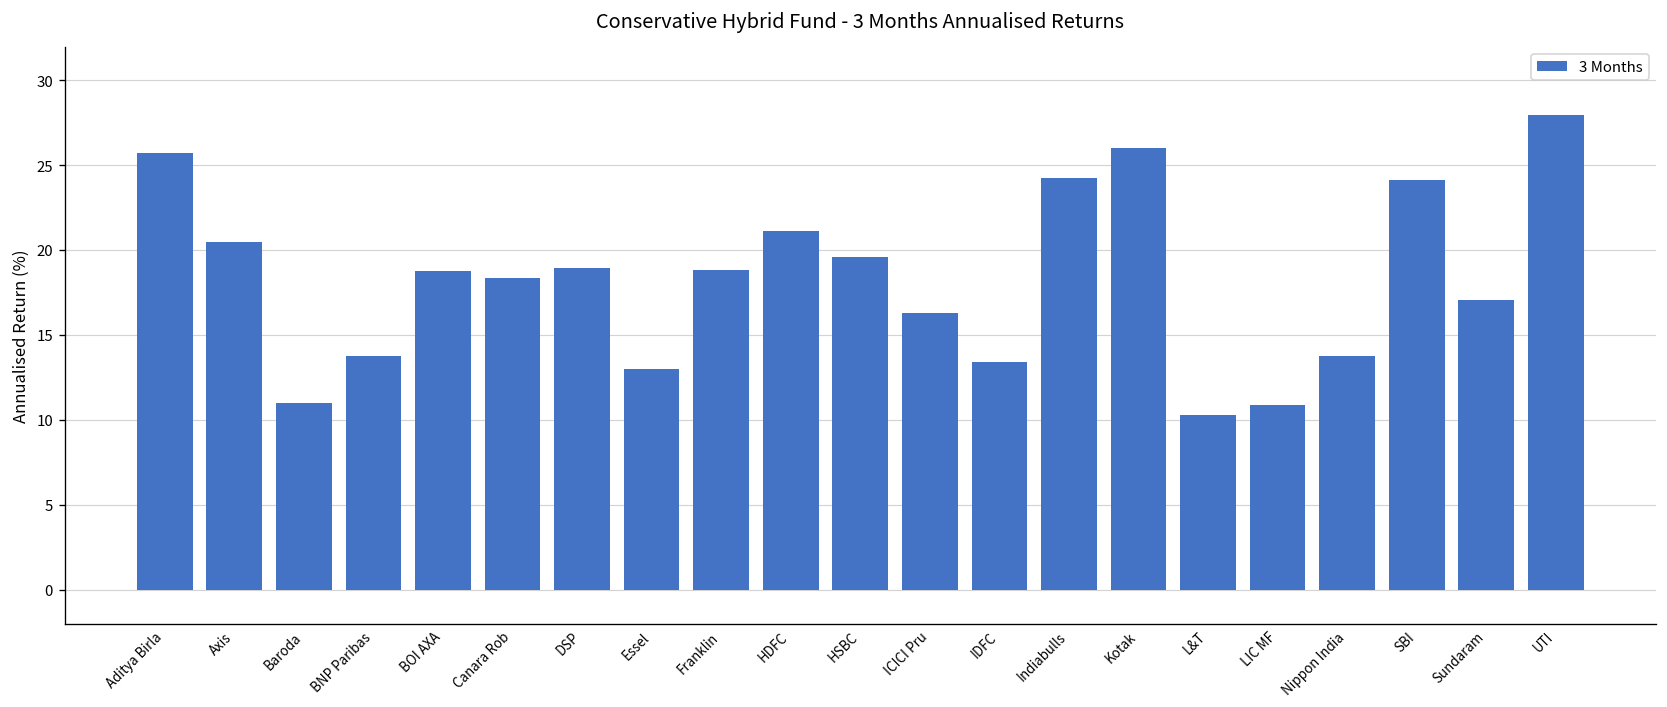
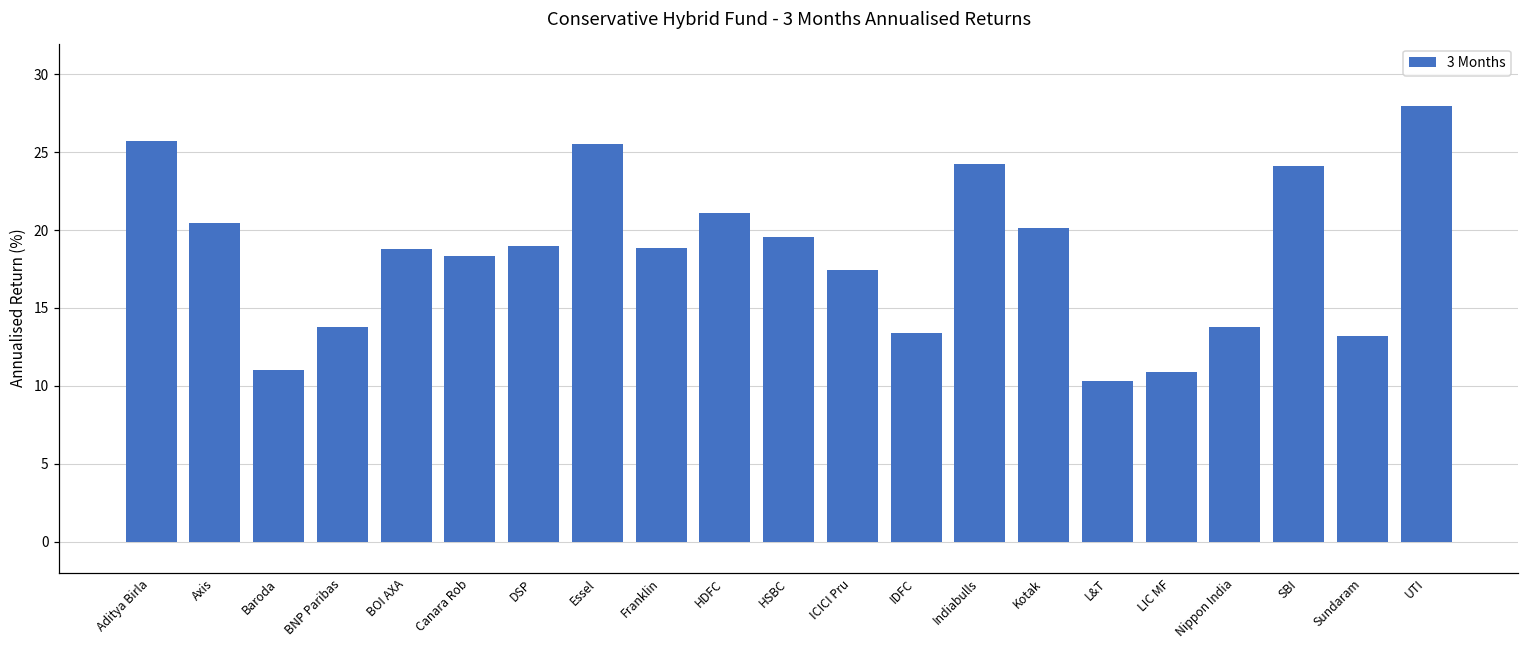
Essel: 13.0 -> 25.5
ICICI Pru: 16.3 -> 17.4
Kotak: 26.0 -> 20.1
Sundaram: 17.1 -> 13.2
